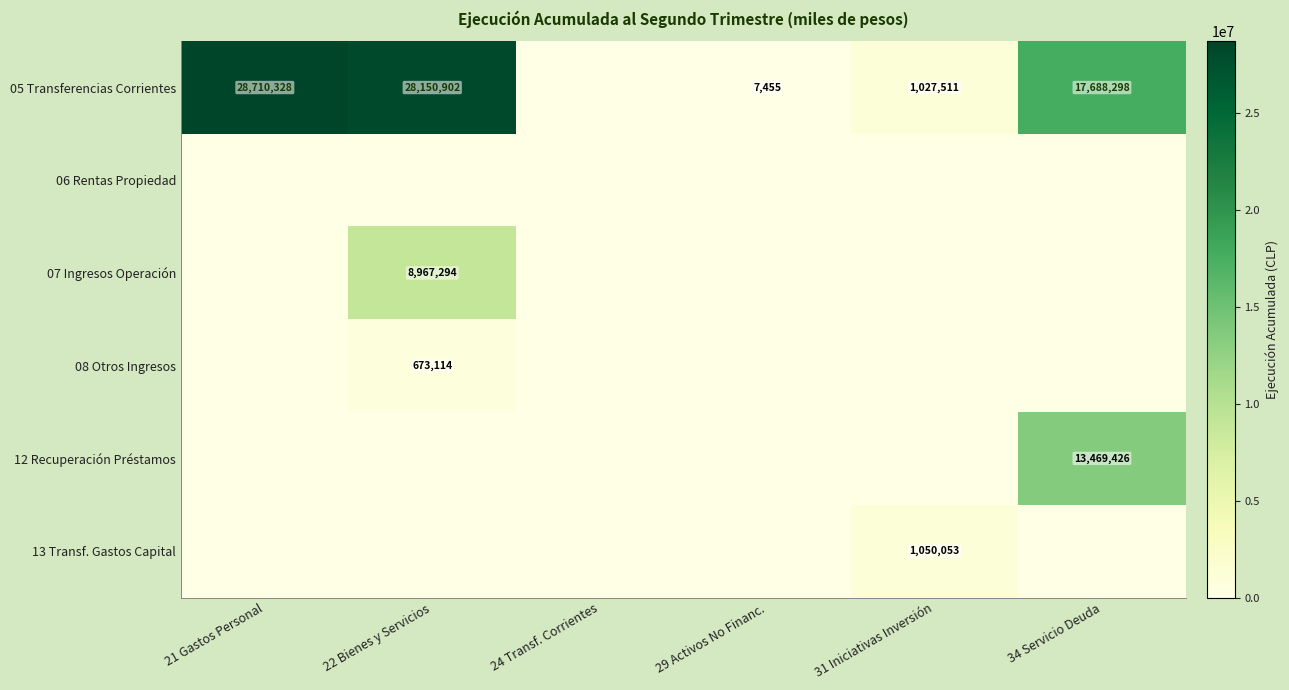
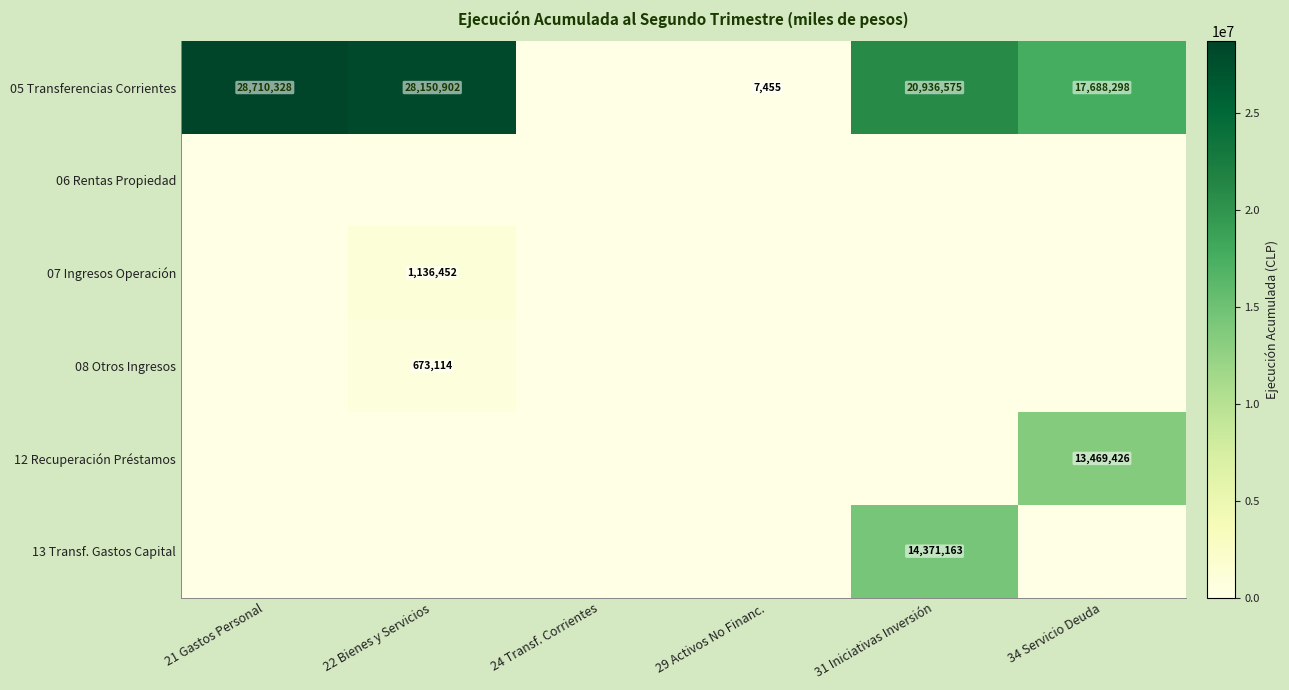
05 Transferencias Corrientes, 31 Iniciativas Inversión: 1,027,511 -> 20,936,575
07 Ingresos Operación, 22 Bienes y Servicios: 8,967,294 -> 1,136,452
13 Transf. Gastos Capital, 31 Iniciativas Inversión: 1,050,053 -> 14,371,163
